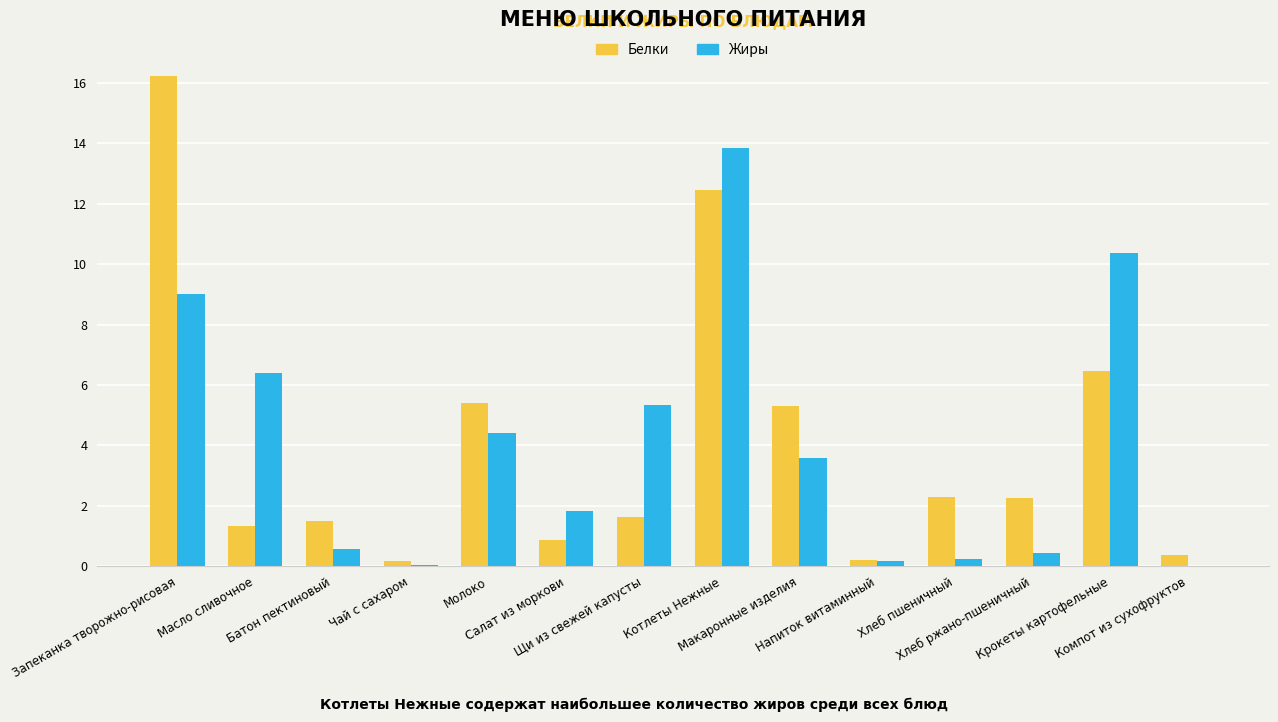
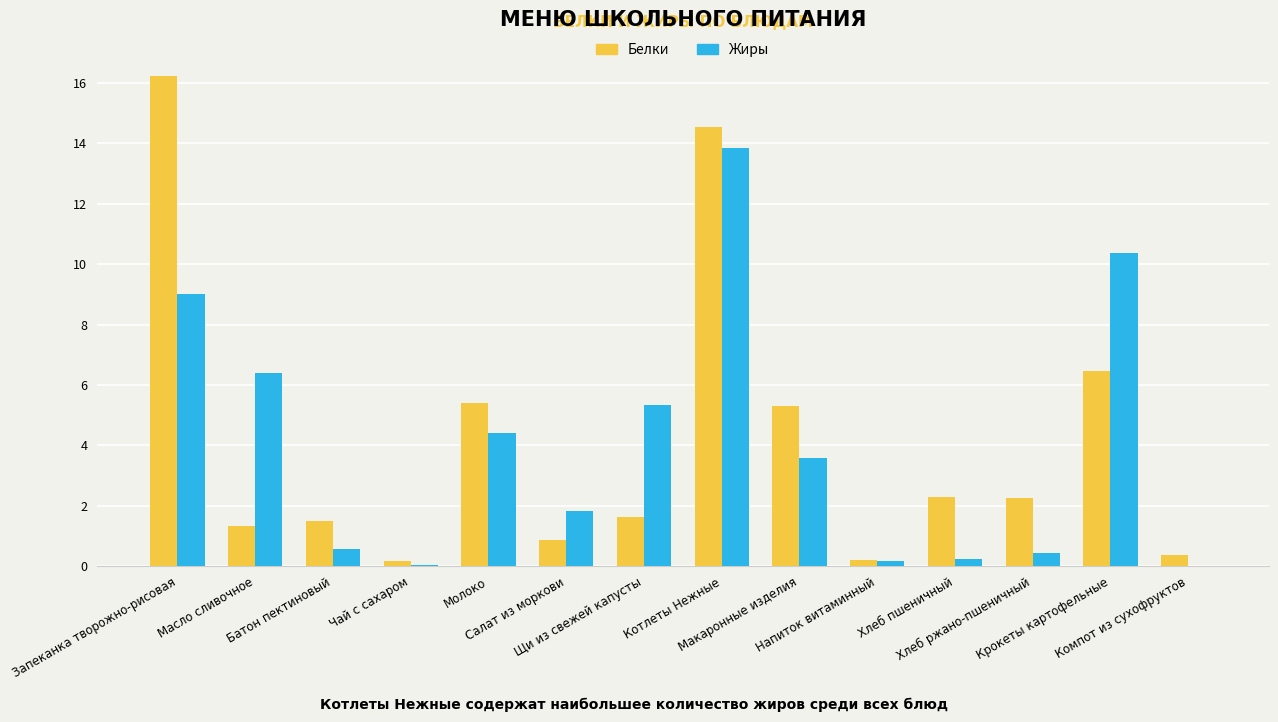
Белки, Котлеты Нежные: 12.5 -> 14.5
